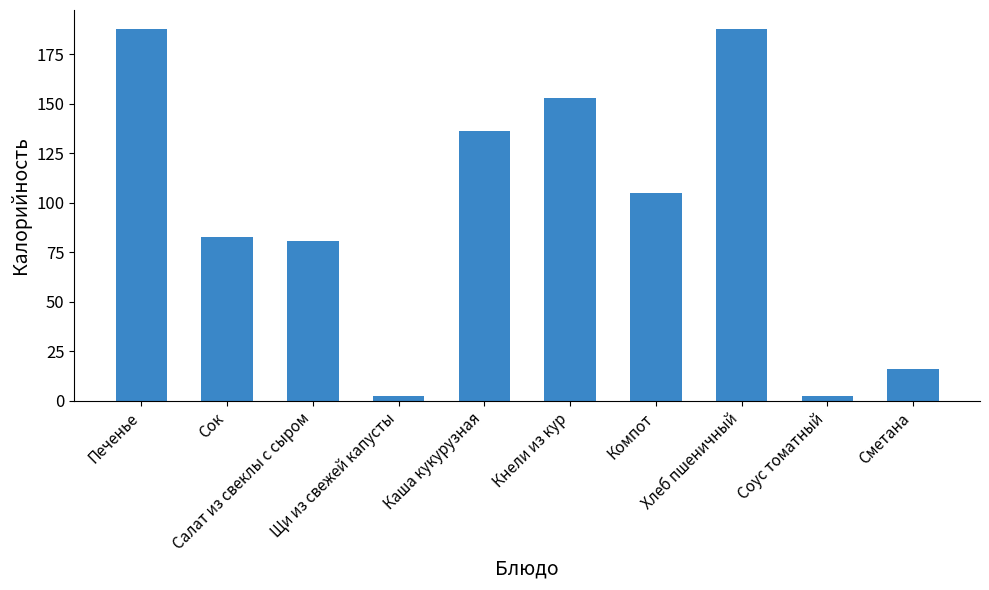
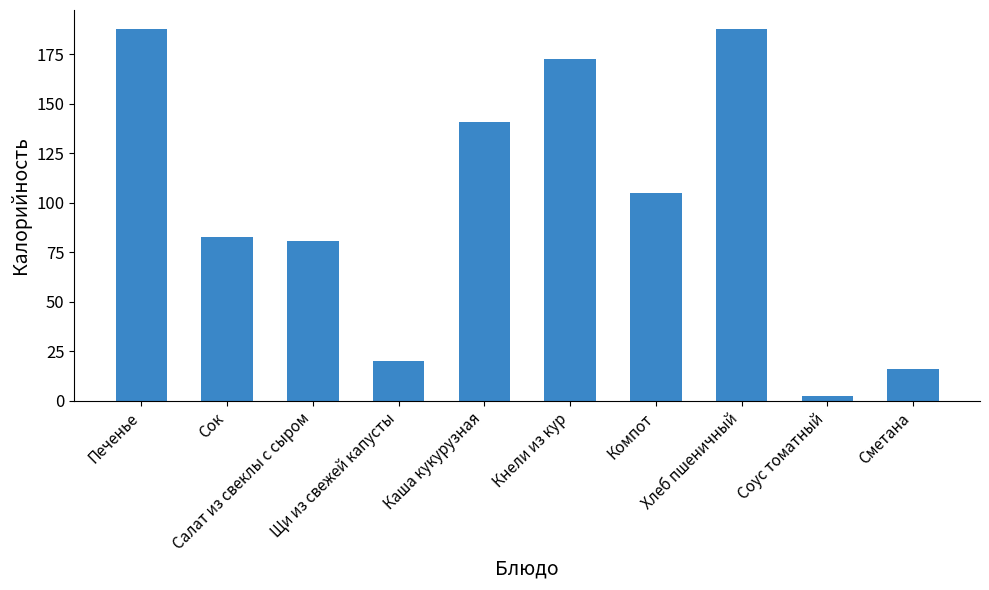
Щи из свежей капусты: 2 -> 20
Каша кукурузная: 136 -> 141
Кнели из кур: 153 -> 173
